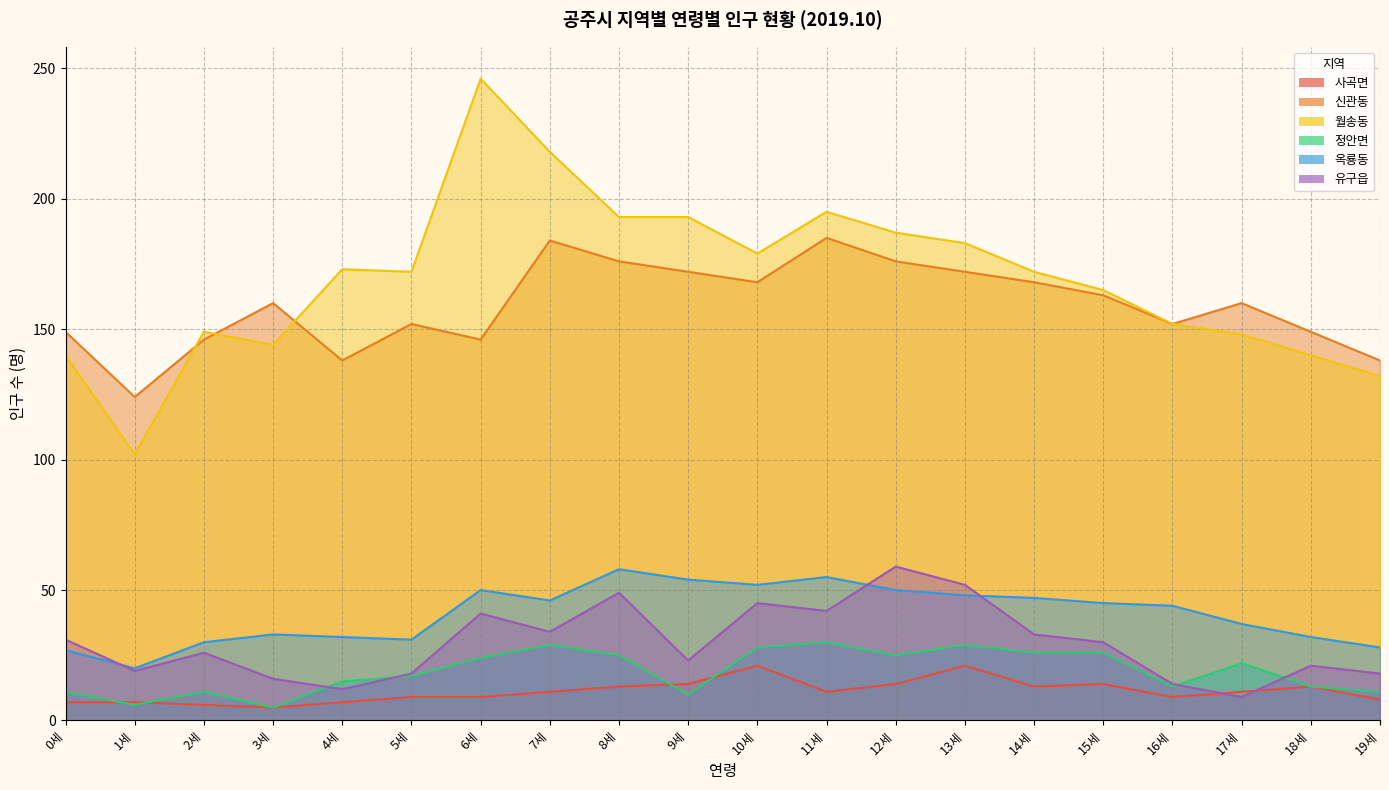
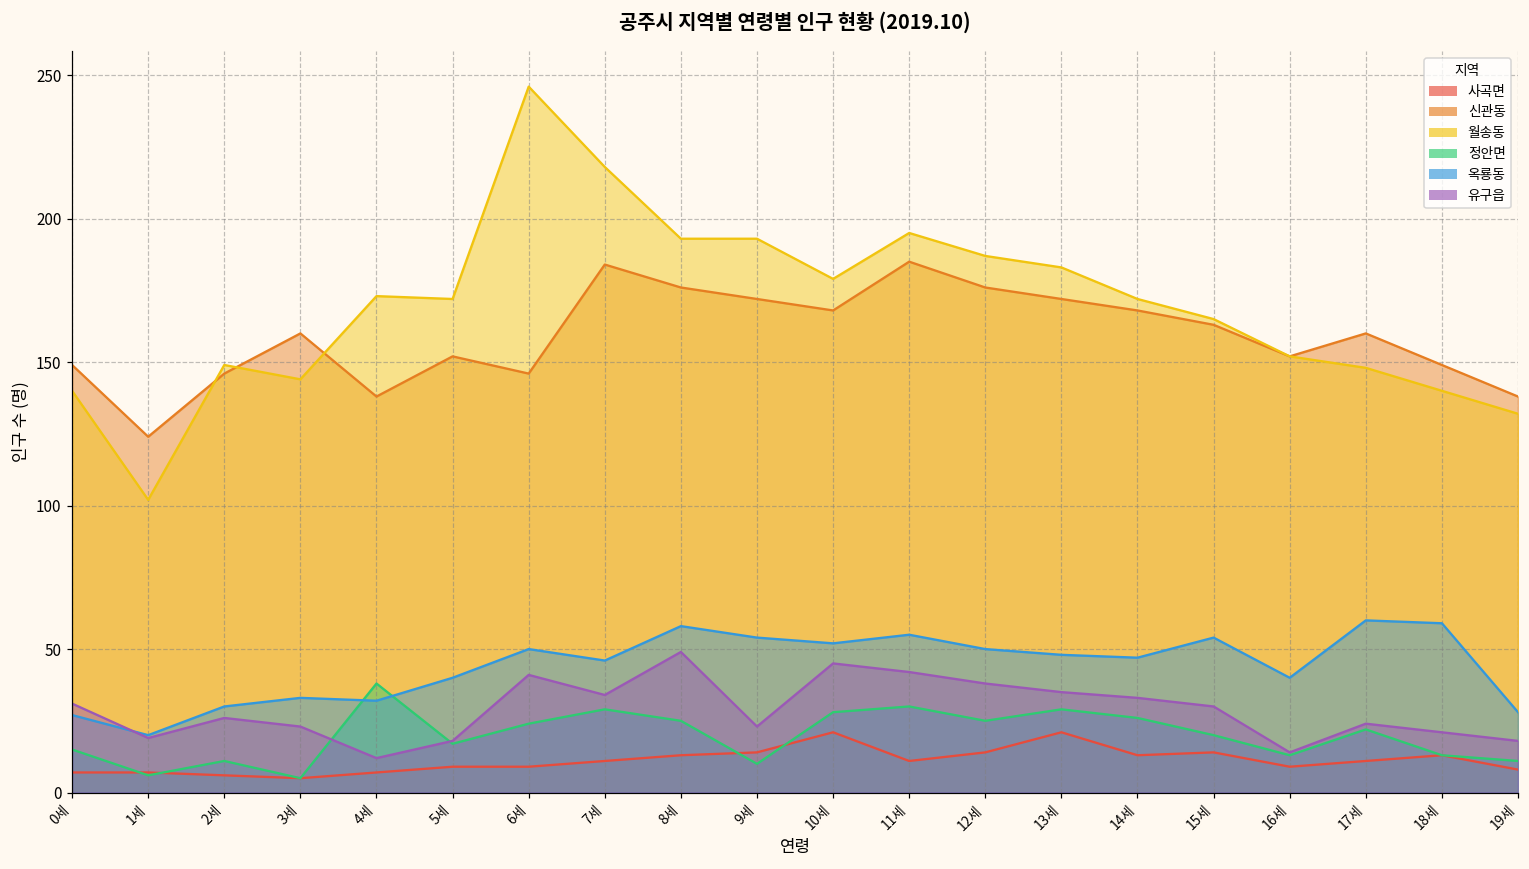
정안면, 0세: 11 -> 15
유구읍, 3세: 16 -> 23
정안면, 4세: 15 -> 38
옥룡동, 5세: 31 -> 40
유구읍, 12세: 59 -> 38
유구읍, 13세: 52 -> 35
정안면, 15세: 26 -> 20
옥룡동, 15세: 45 -> 54
옥룡동, 16세: 44 -> 40
옥룡동, 17세: 37 -> 60
유구읍, 17세: 9 -> 24
옥룡동, 18세: 32 -> 59
